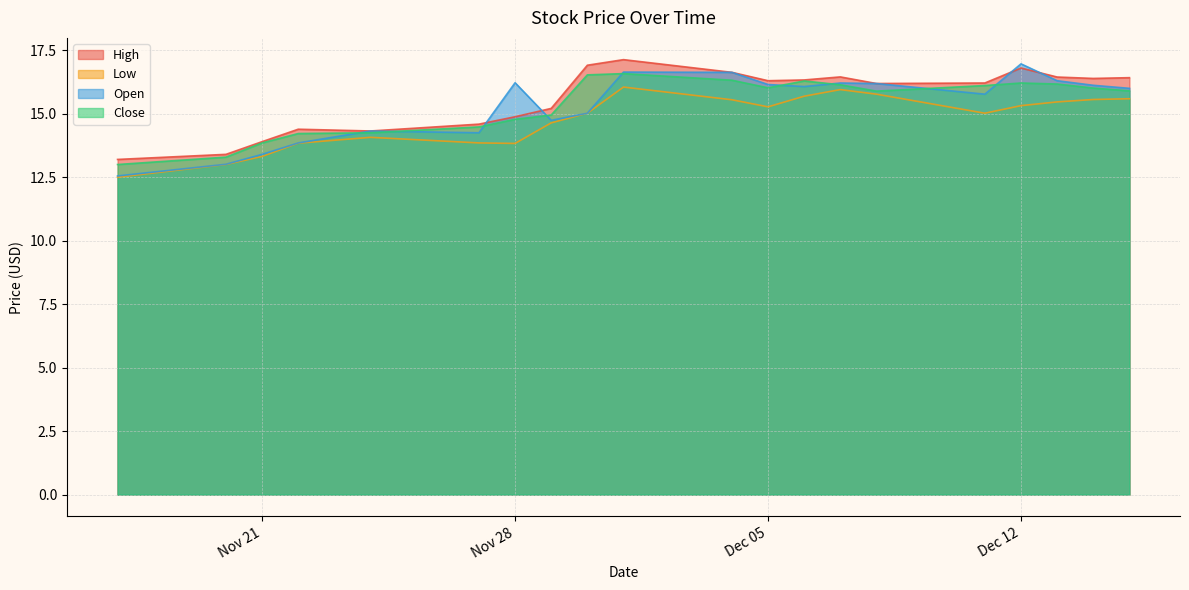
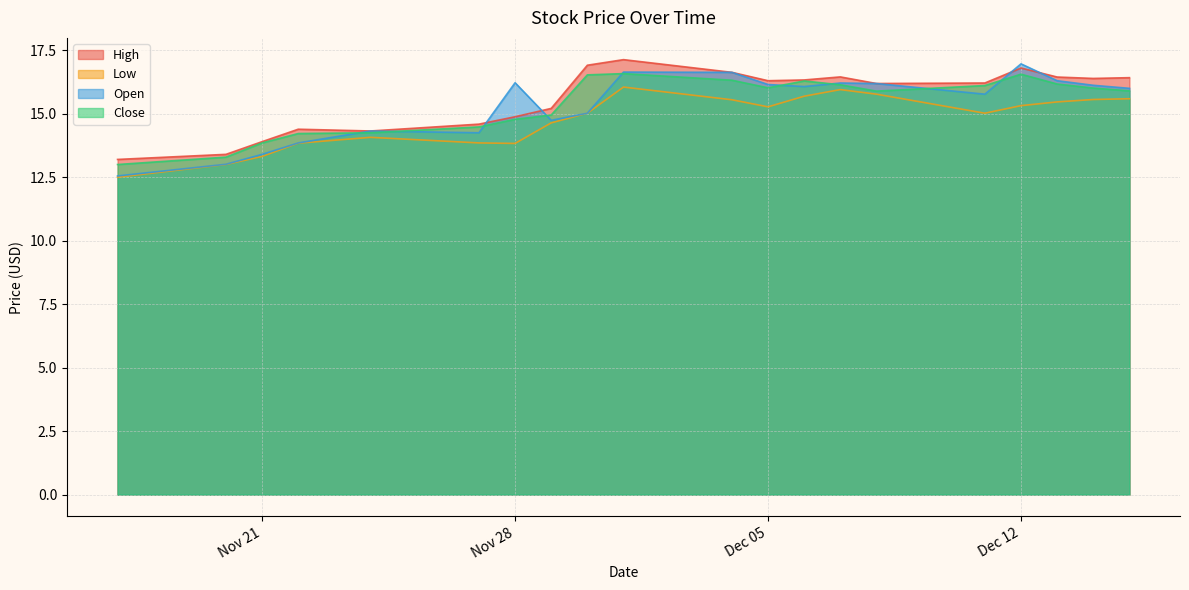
Close, Dec 12: 16.2 -> 16.6
